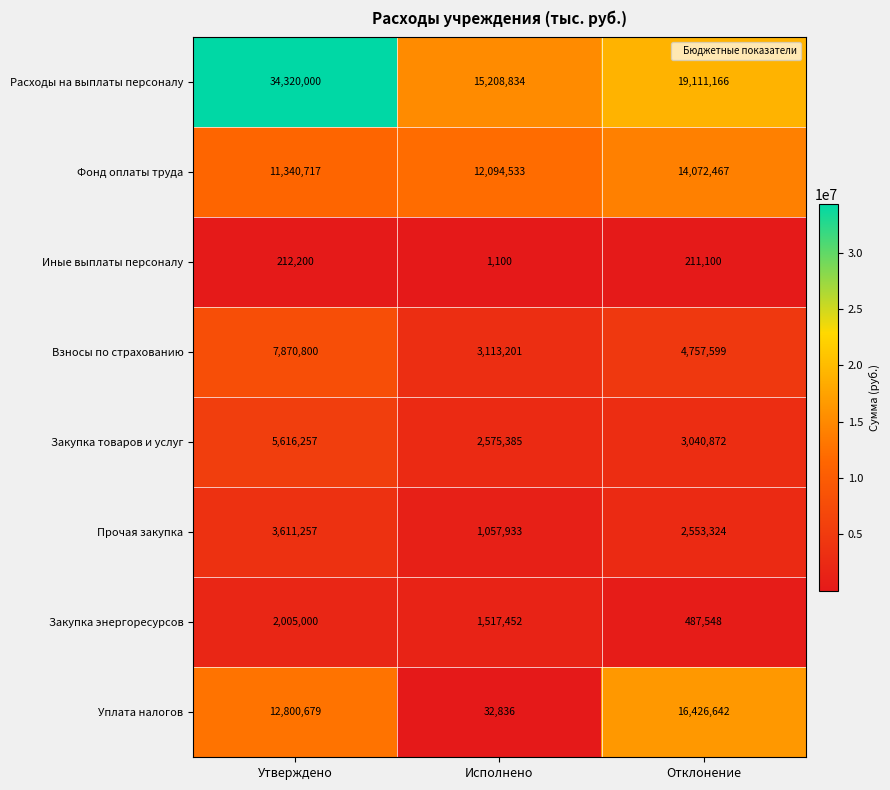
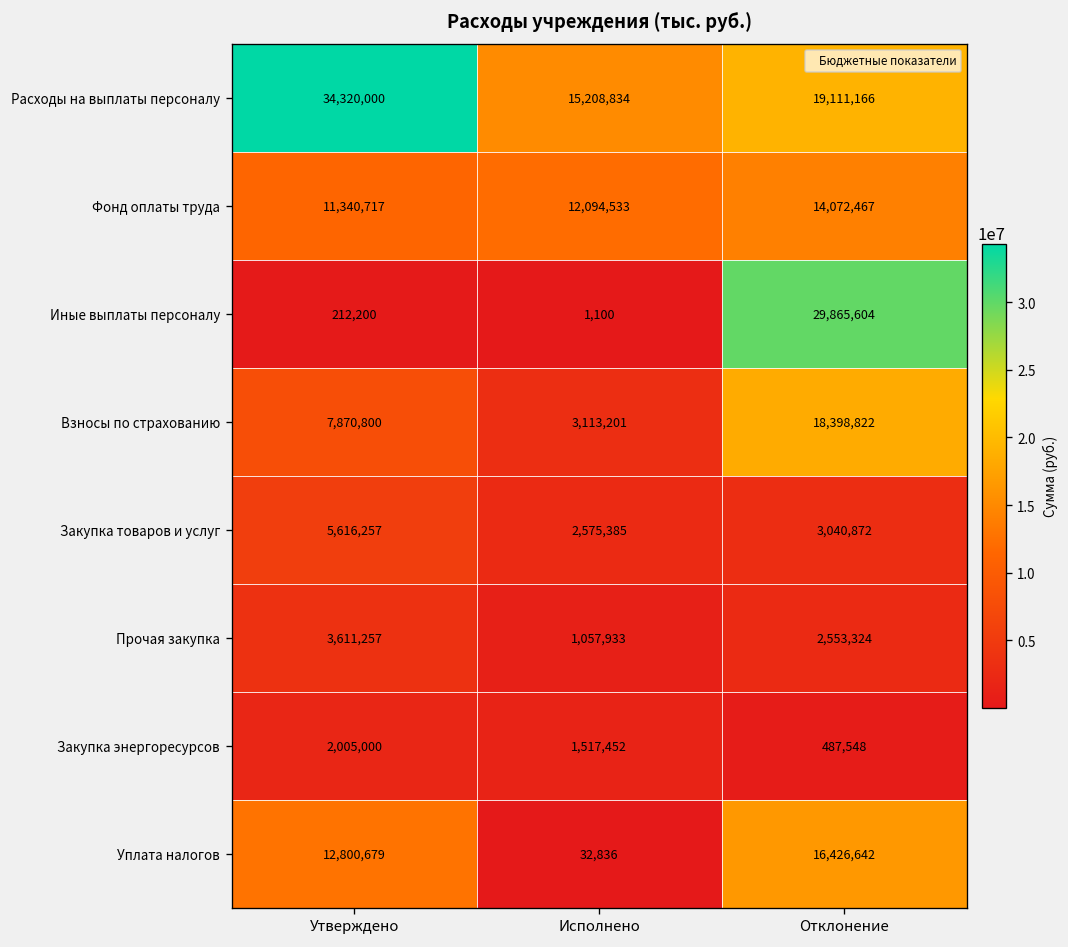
Иные выплаты персоналу, Отклонение: 211,100 -> 29,865,604
Взносы по страхованию, Отклонение: 4,757,599 -> 18,398,822
